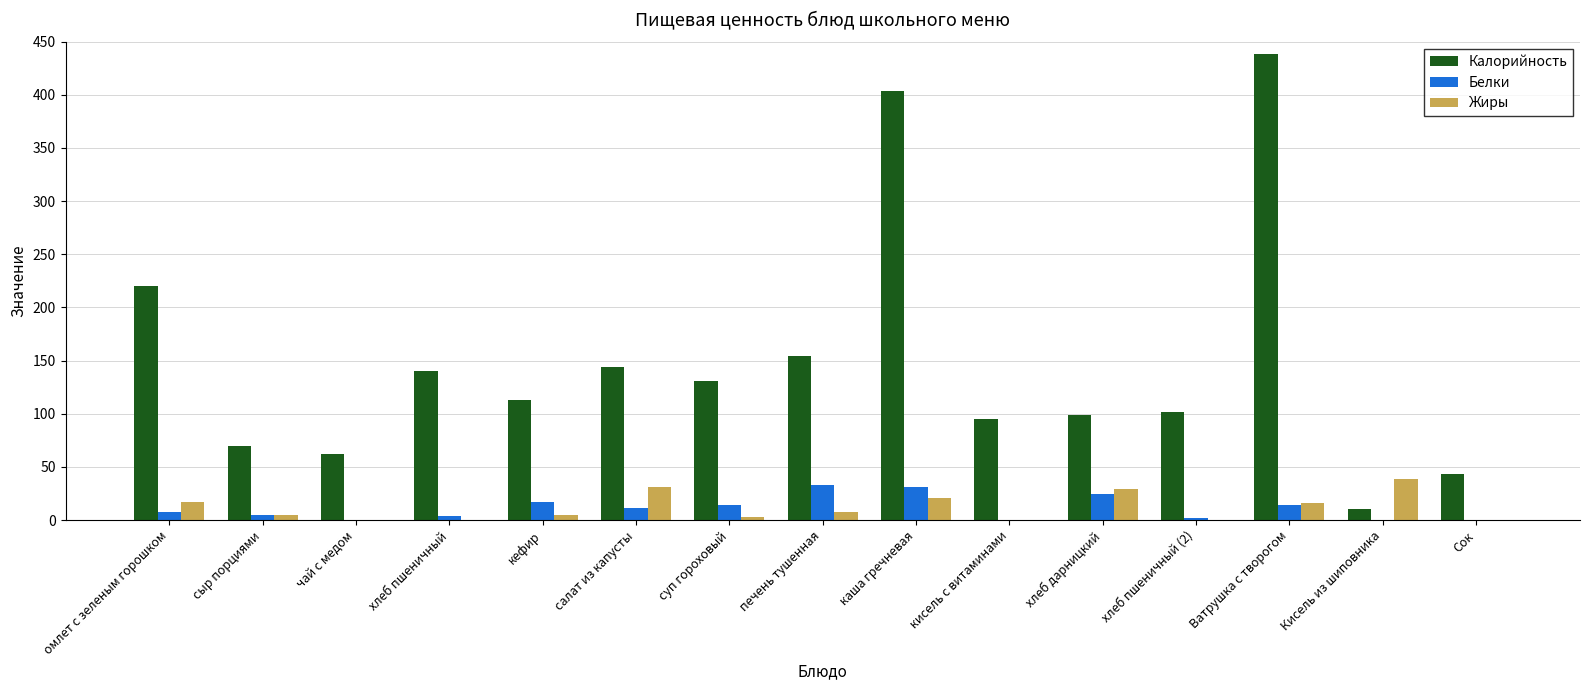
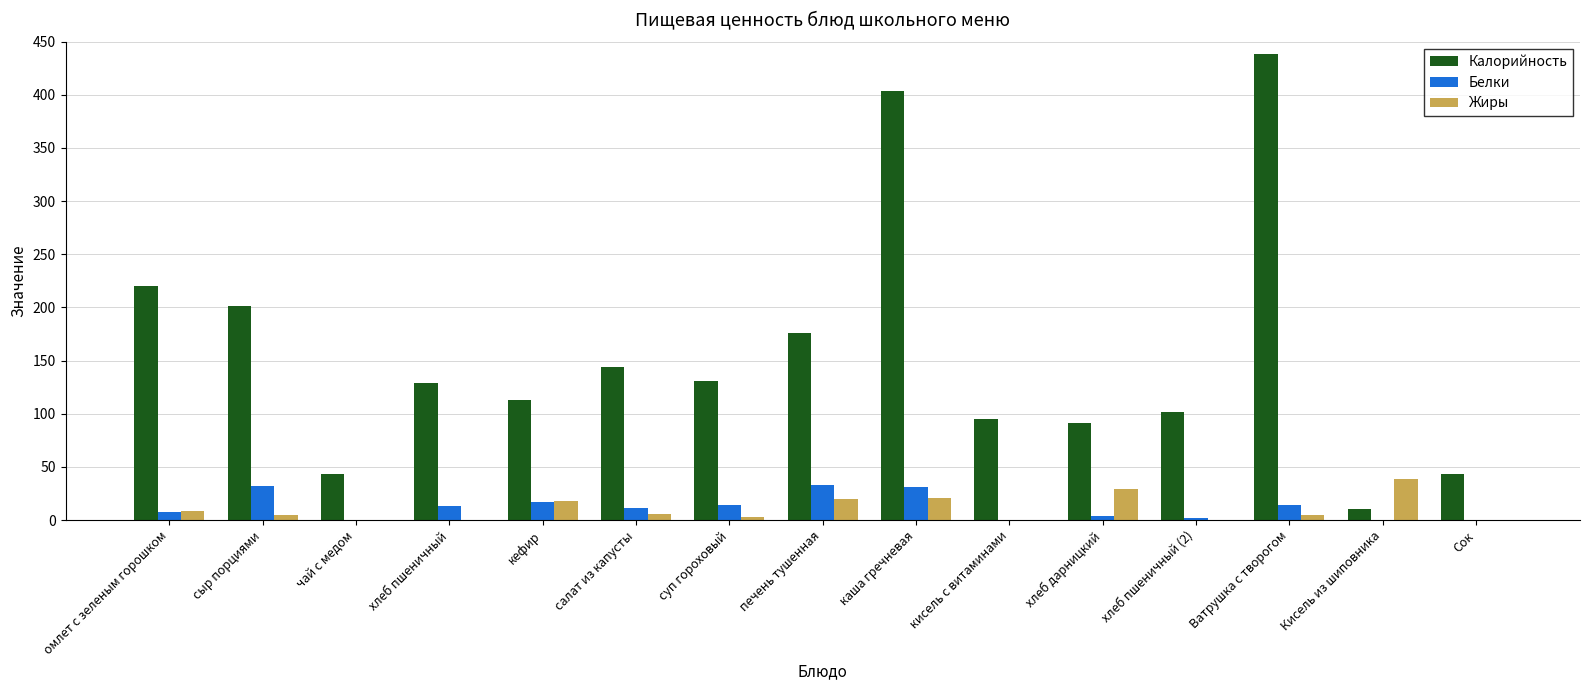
Жиры, омлет с зеленым горошком: 17 -> 9
Калорийность, сыр порциями: 70 -> 201
Белки, сыр порциями: 5 -> 32
Калорийность, чай с медом: 62 -> 43
Калорийность, хлеб пшеничный: 140 -> 129
Белки, хлеб пшеничный: 4 -> 13
Жиры, кефир: 5 -> 18
Жиры, салат из капусты: 31 -> 6
Калорийность, печень тушенная: 154 -> 176
Жиры, печень тушенная: 8 -> 20
Калорийность, хлеб дарницкий: 99 -> 91
Белки, хлеб дарницкий: 24 -> 3
Жиры, Ватрушка с творогом: 16 -> 5
